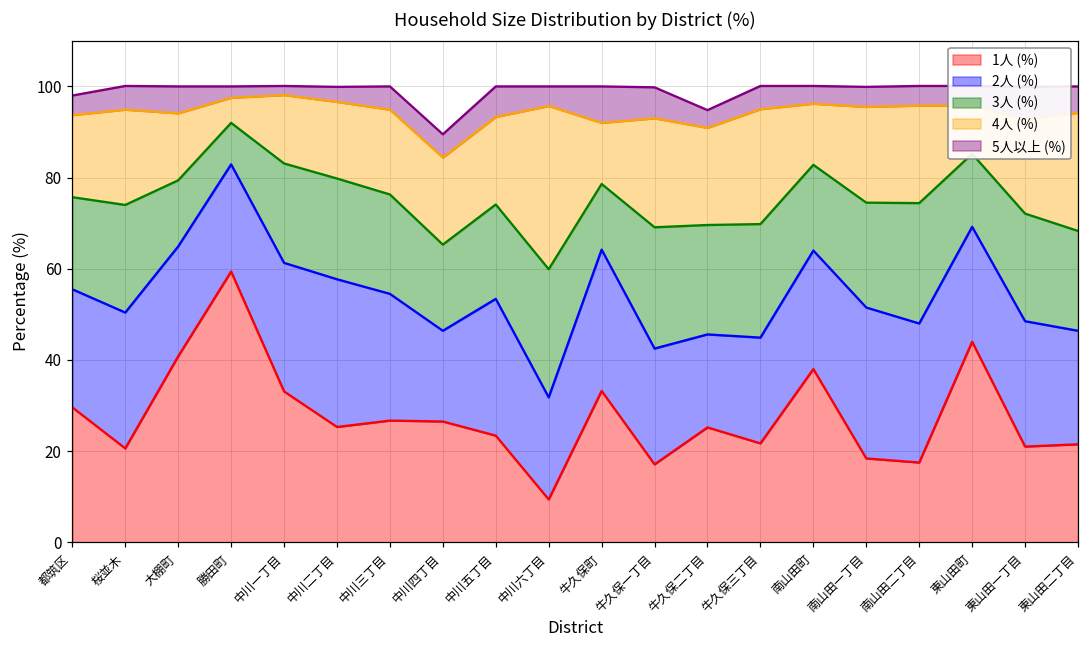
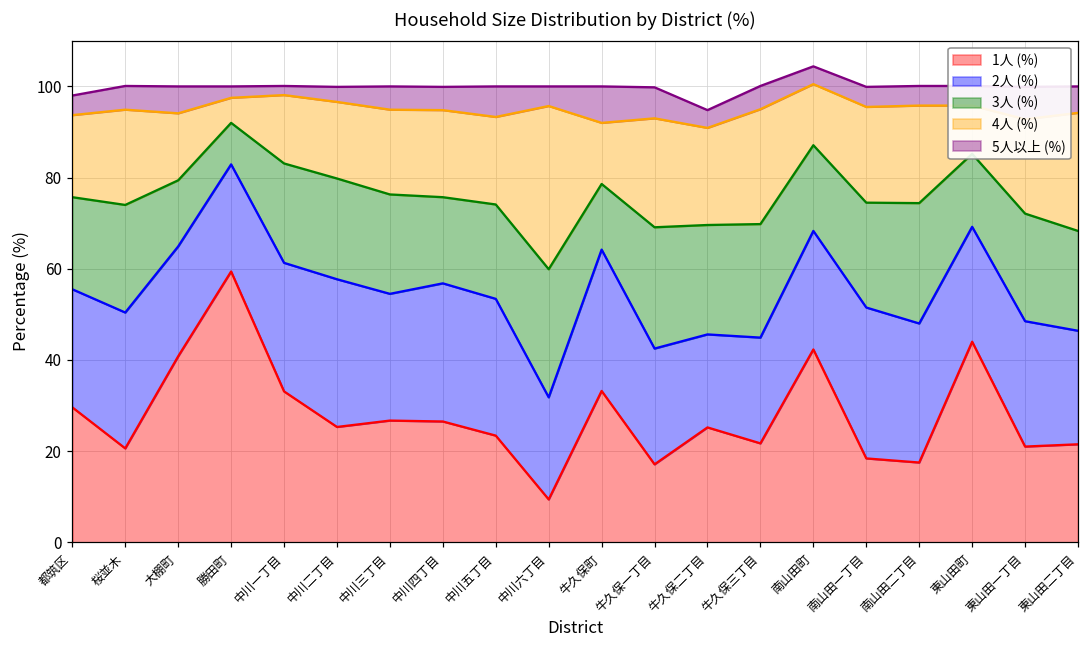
2人 (%), 中川四丁目: 20 -> 30
1人 (%), 南山田町: 38 -> 42
